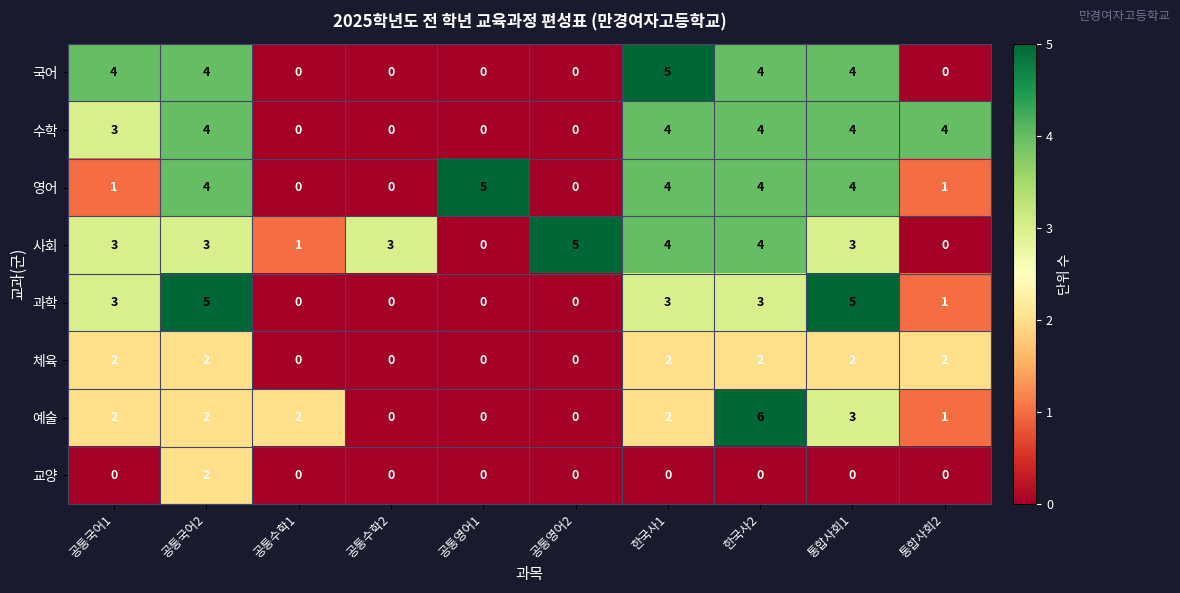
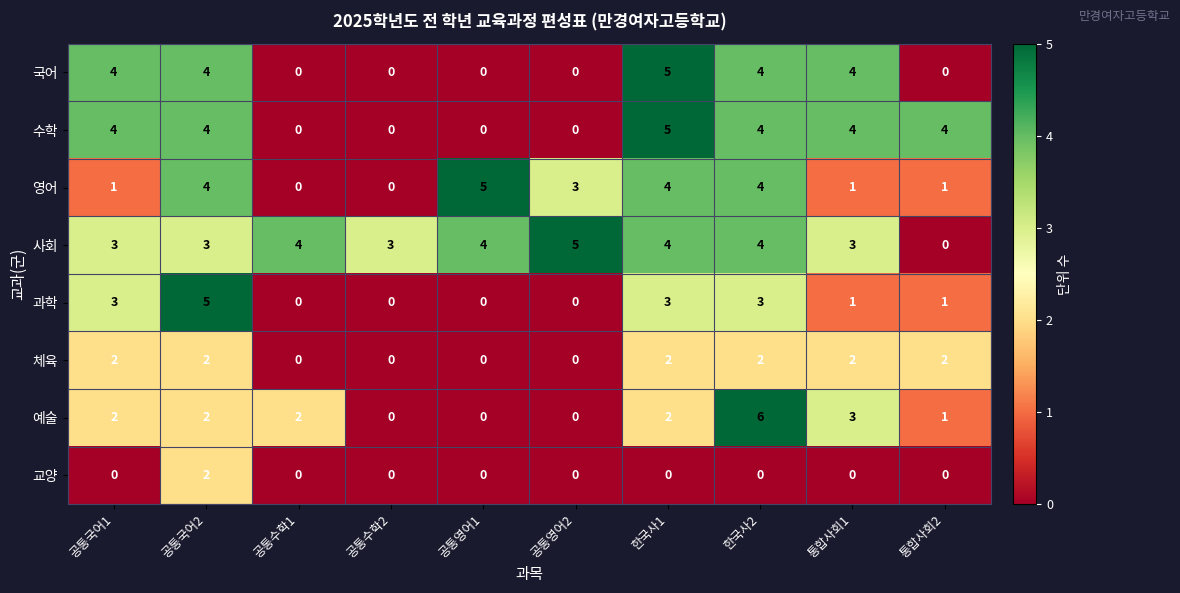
수학, 공통국어1: 3 -> 4
수학, 한국사1: 4 -> 5
영어, 공통영어2: 0 -> 3
영어, 통합사회1: 4 -> 1
사회, 공통수학1: 1 -> 4
사회, 공통영어1: 0 -> 4
과학, 통합사회1: 5 -> 1
